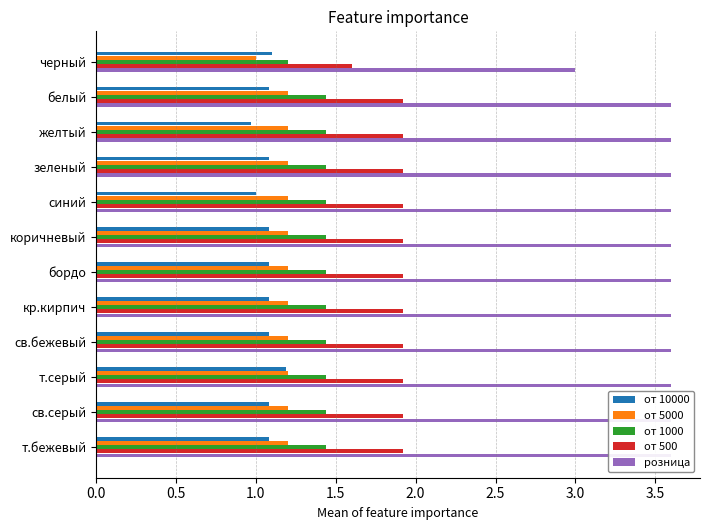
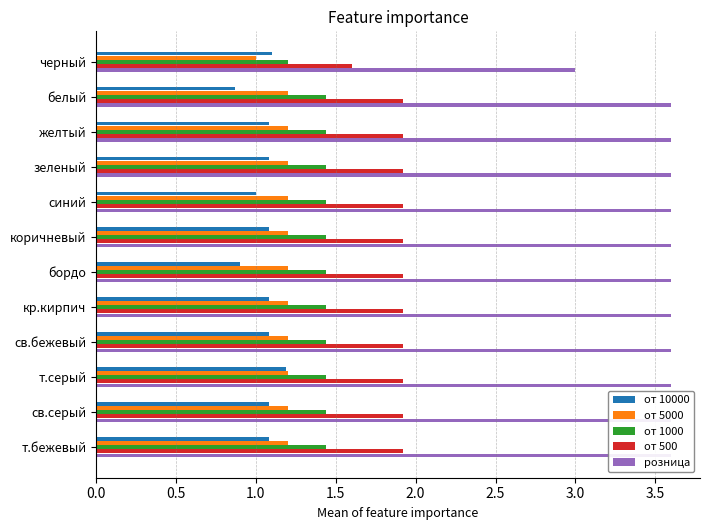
от 10000, белый: 1.08 -> 0.87
от 10000, желтый: 0.97 -> 1.08
от 10000, бордо: 1.08 -> 0.90
